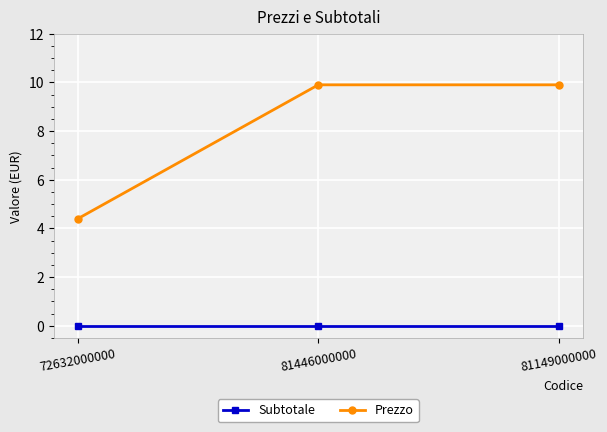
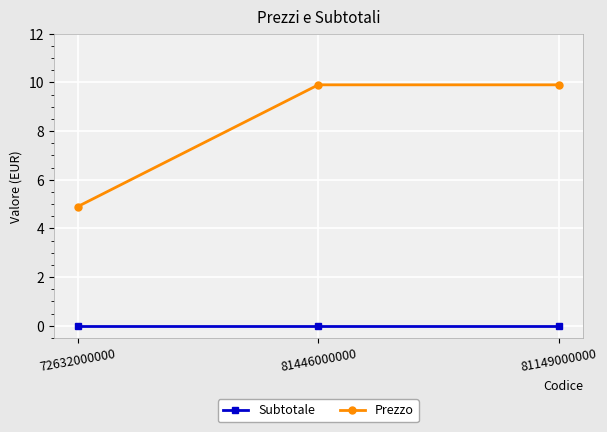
Prezzo, 72632000000: 4.4 -> 4.9
